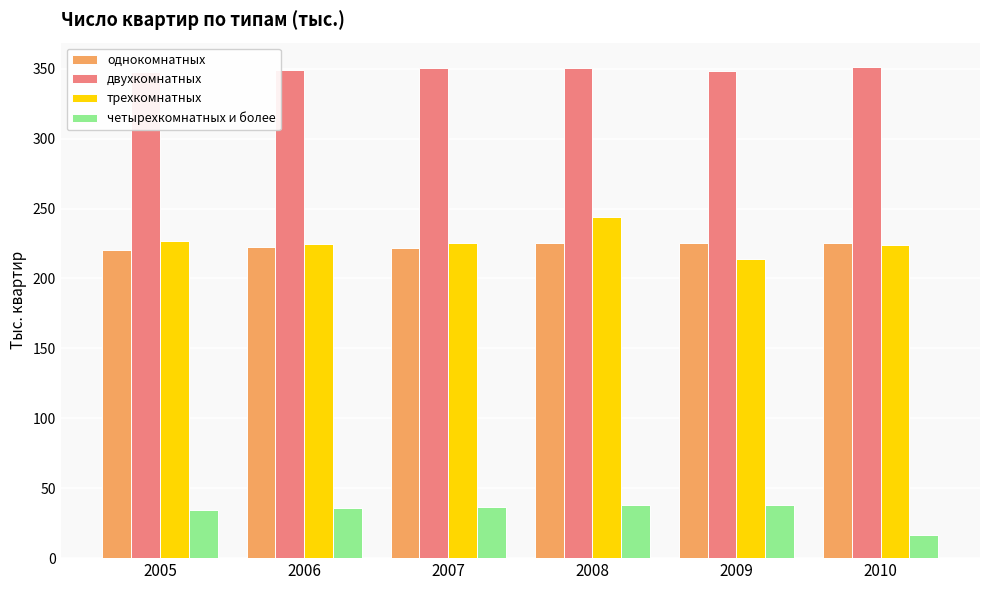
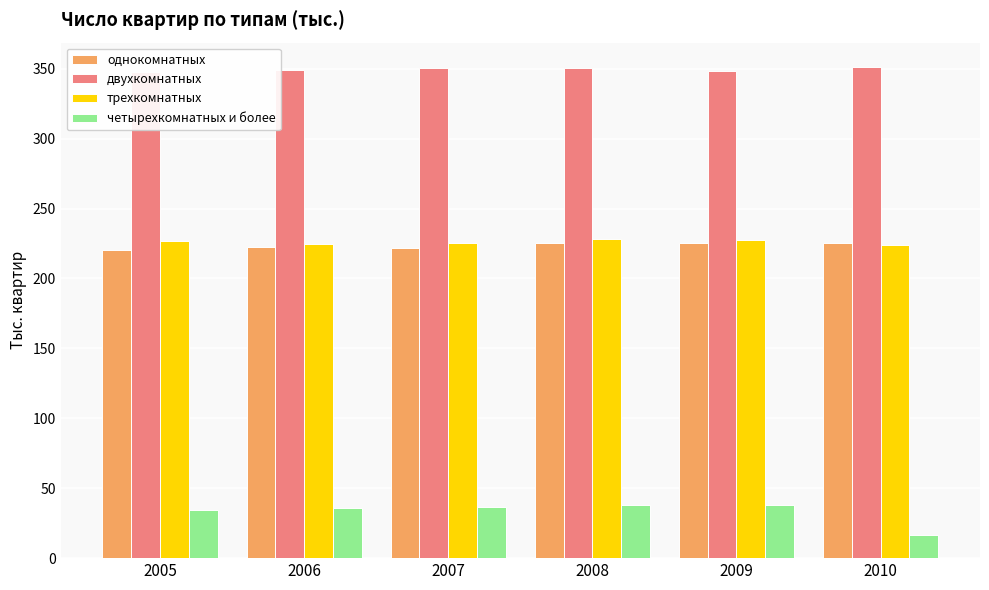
трехкомнатных, 2008: 244 -> 228
трехкомнатных, 2009: 214 -> 228
